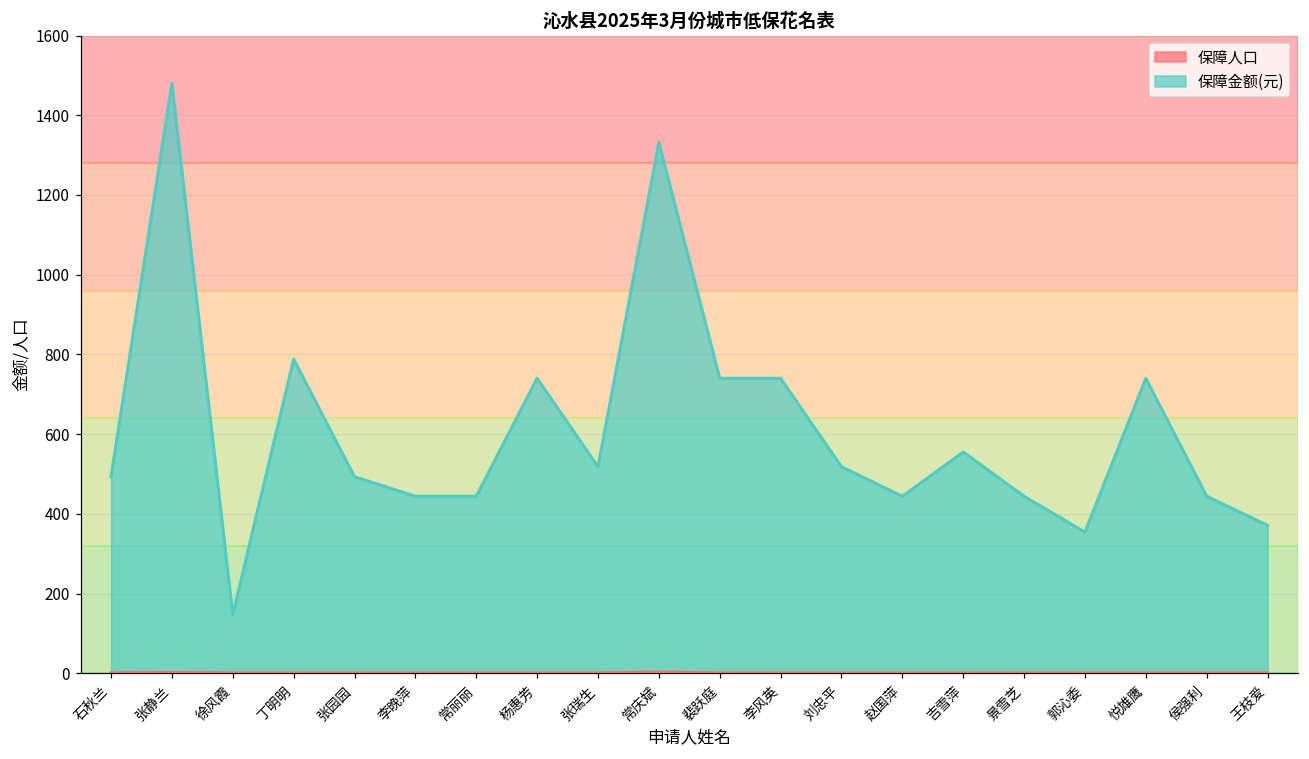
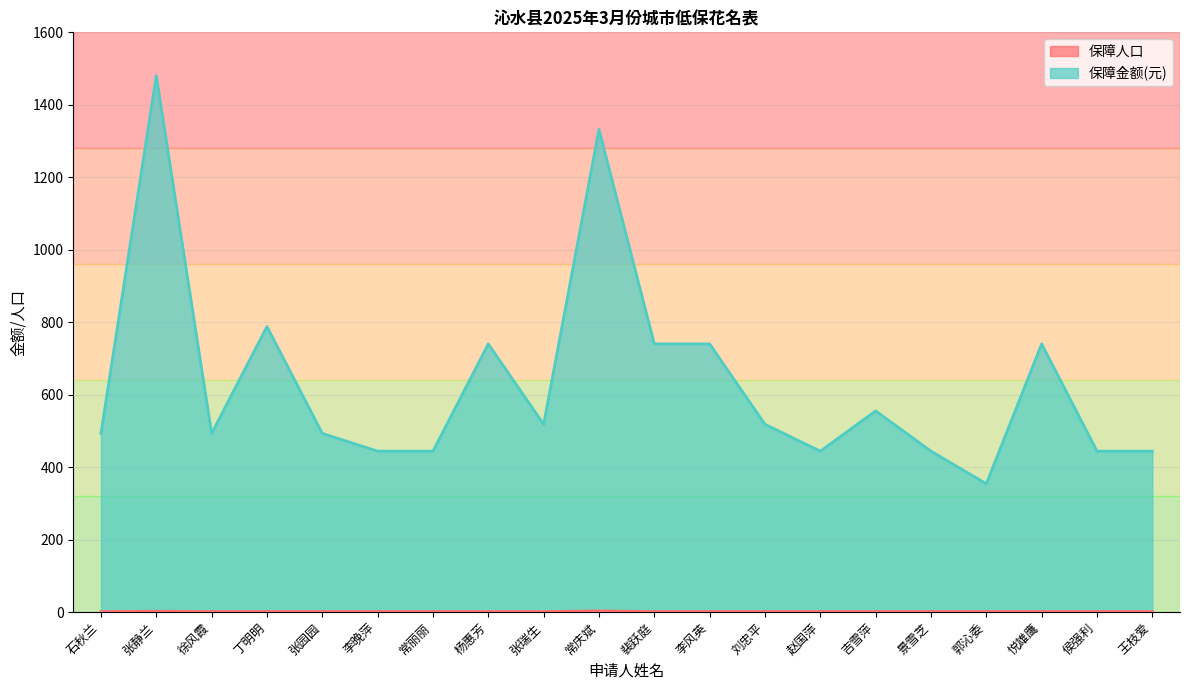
保障金额(元), 徐风霞: 150 -> 490
保障金额(元), 王枝爱: 370 -> 440
